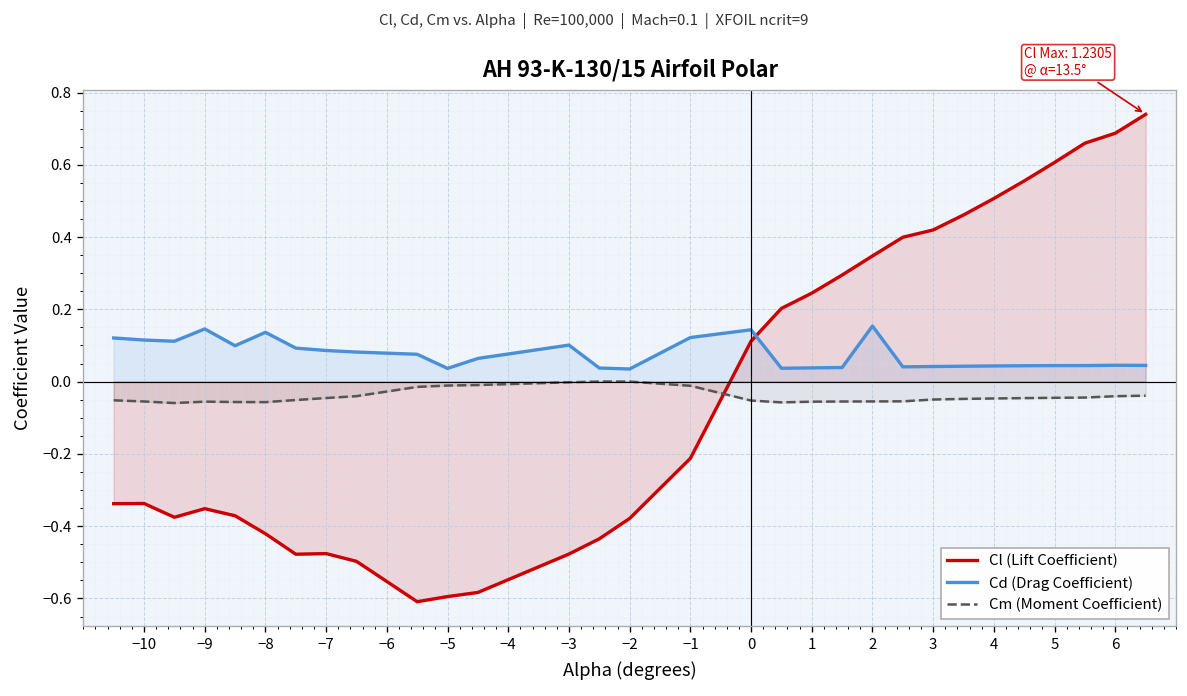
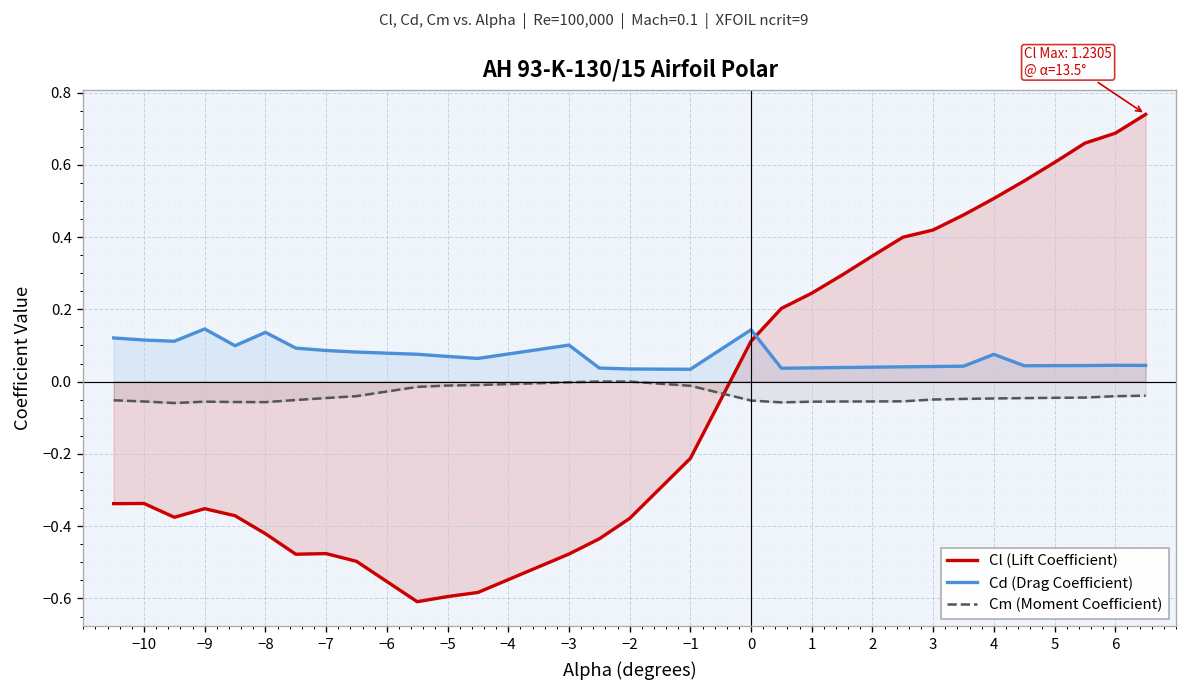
Cd (Drag Coefficient), −5: 0.04 -> 0.07
Cd (Drag Coefficient), −1: 0.12 -> 0.03
Cd (Drag Coefficient), 2: 0.15 -> 0.04
Cd (Drag Coefficient), 4: 0.04 -> 0.08
